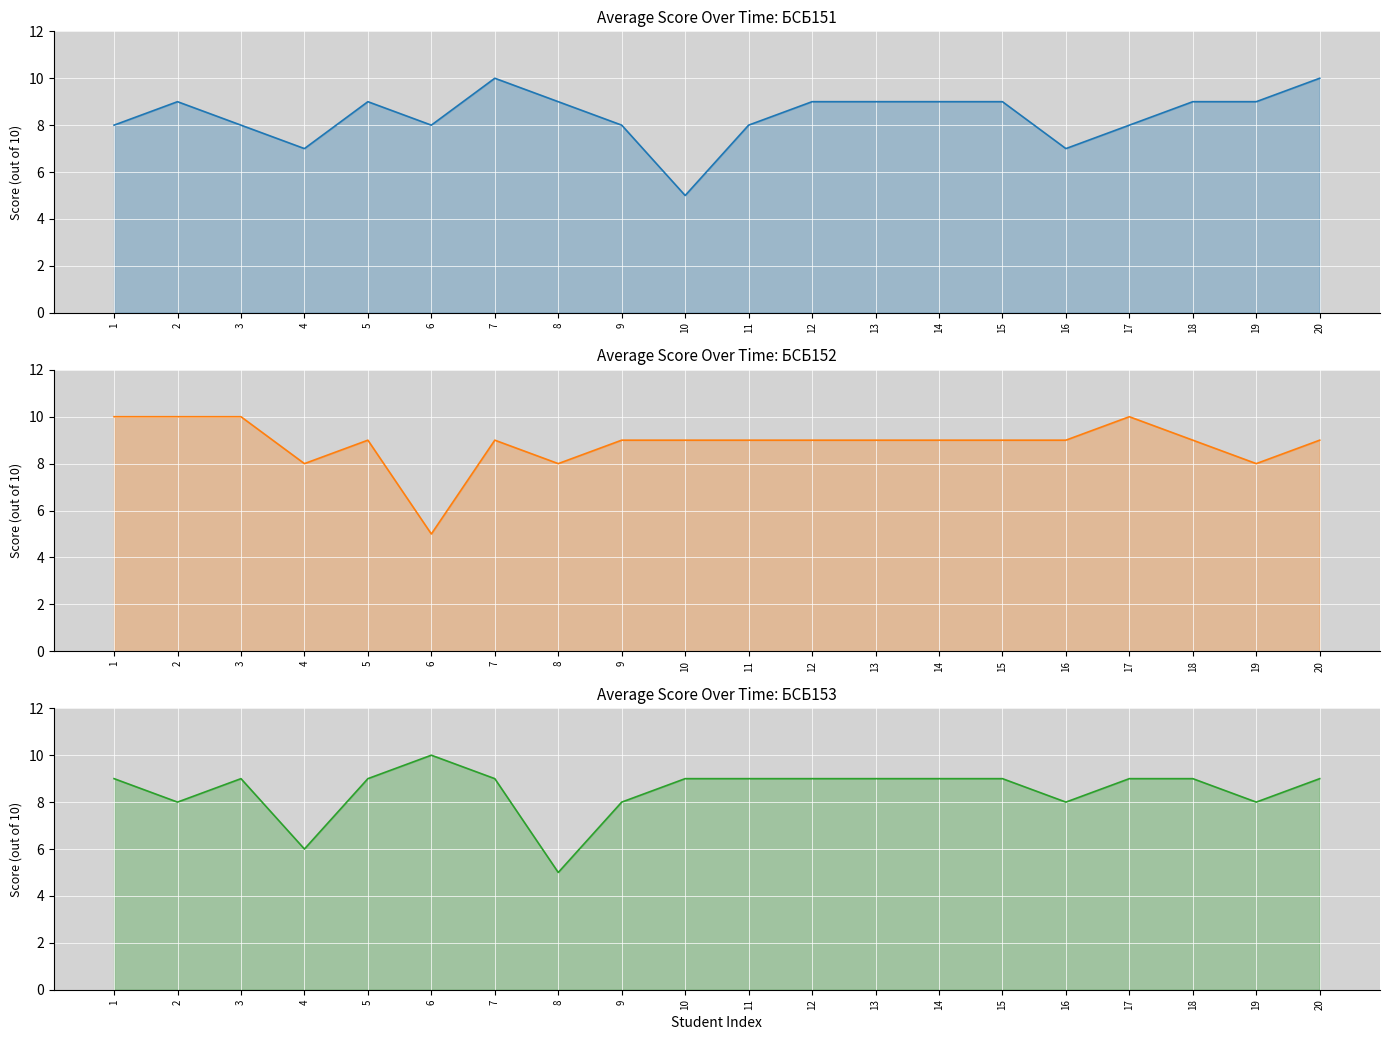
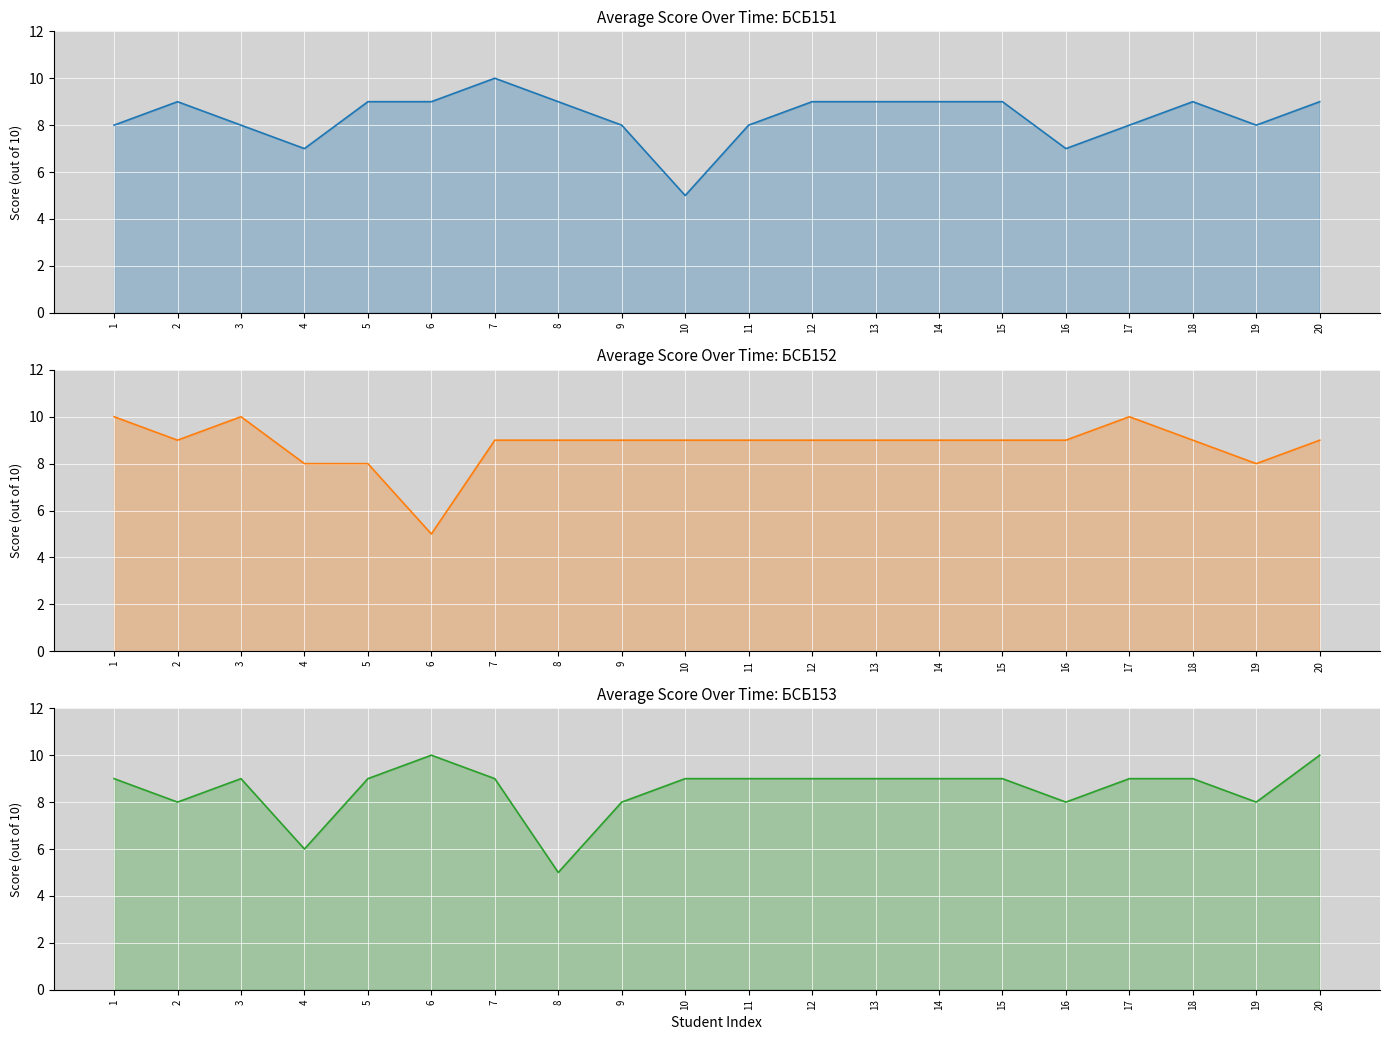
Average Score Over Time: БСБ151, 6: 8 -> 9
Average Score Over Time: БСБ151, 19: 9 -> 8
Average Score Over Time: БСБ151, 20: 10 -> 9
Average Score Over Time: БСБ152, 2: 10 -> 9
Average Score Over Time: БСБ152, 5: 9 -> 8
Average Score Over Time: БСБ152, 8: 8 -> 9
Average Score Over Time: БСБ153, 20: 9 -> 10
